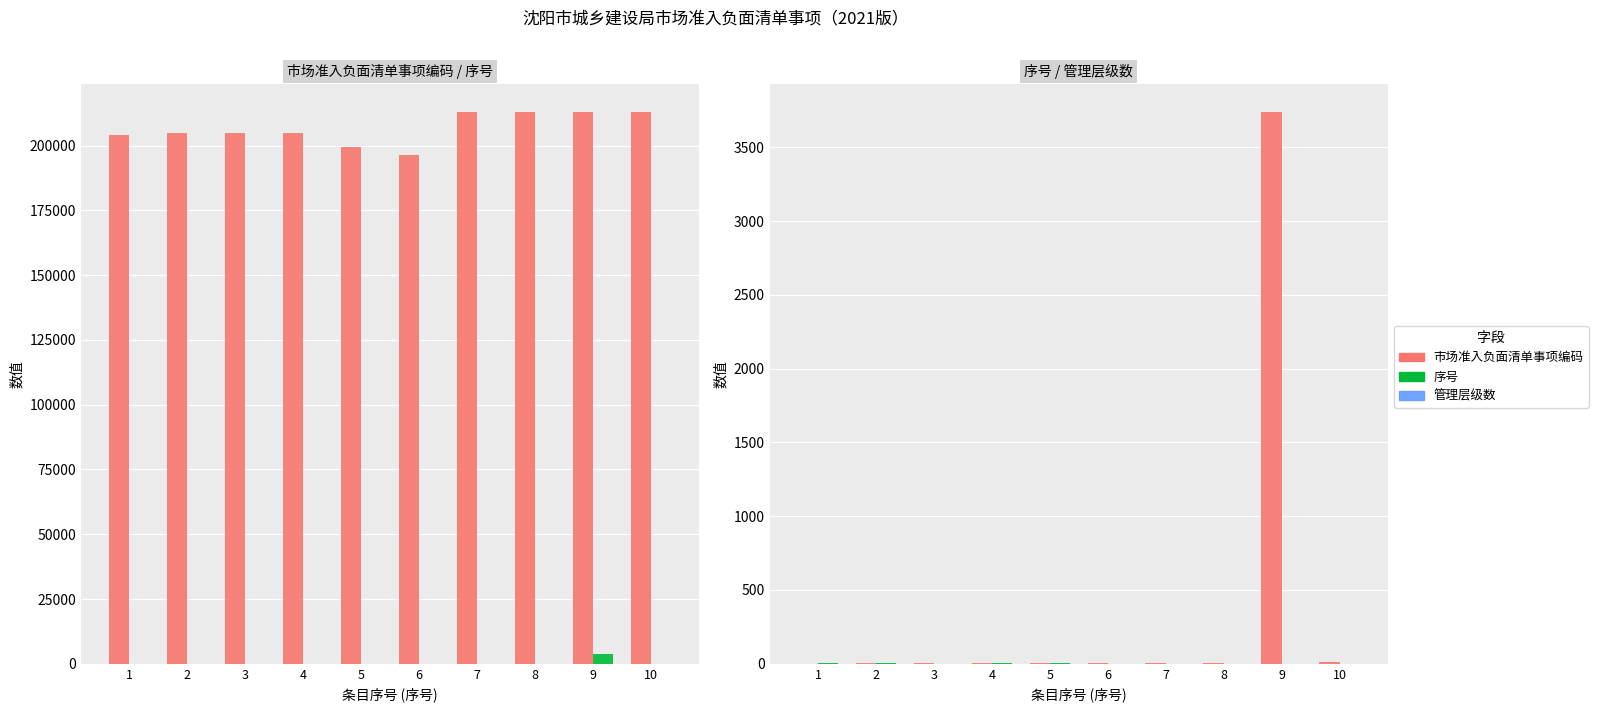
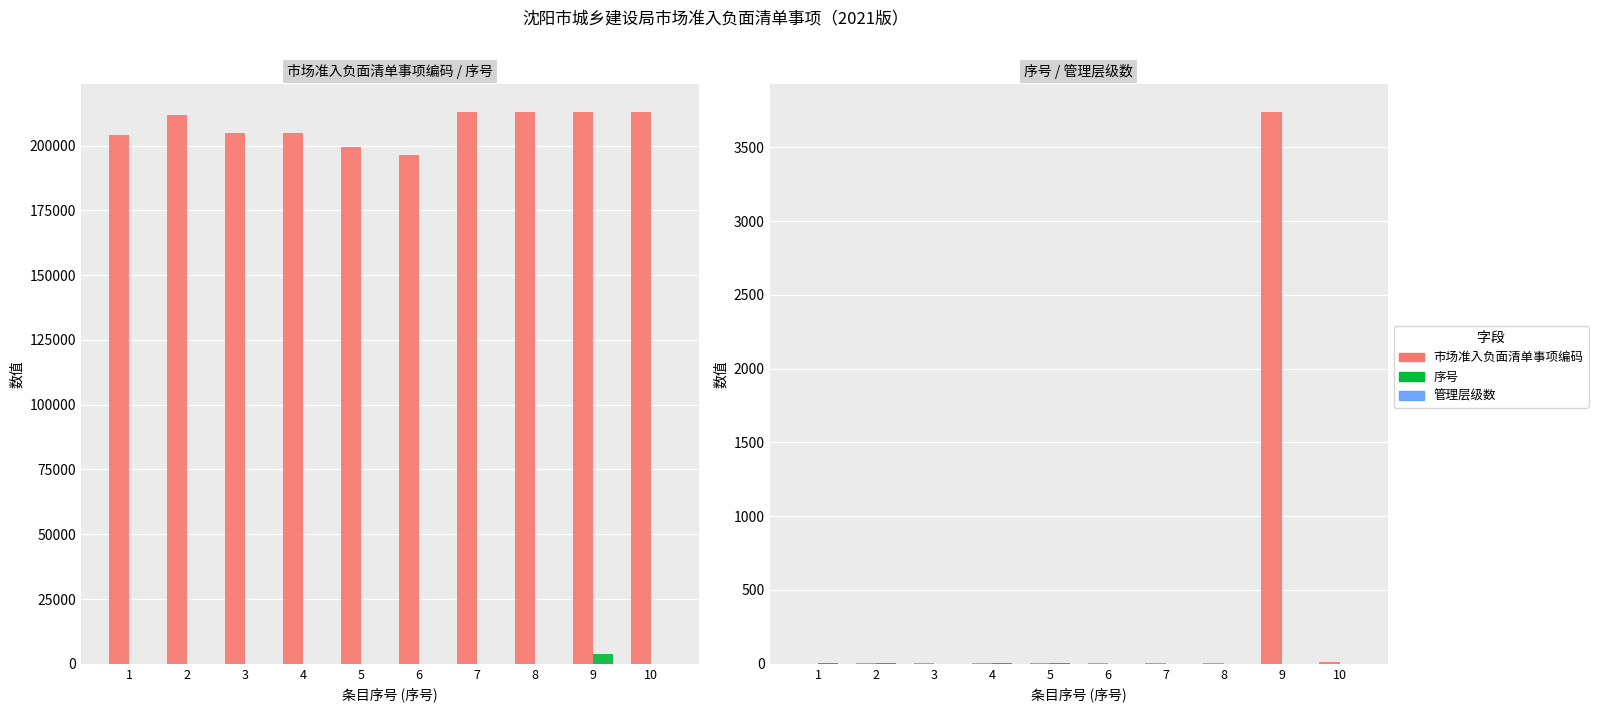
市场准入负面清单事项编码 / 序号, 市场准入负面清单事项编码, 2: 205000 -> 212000
